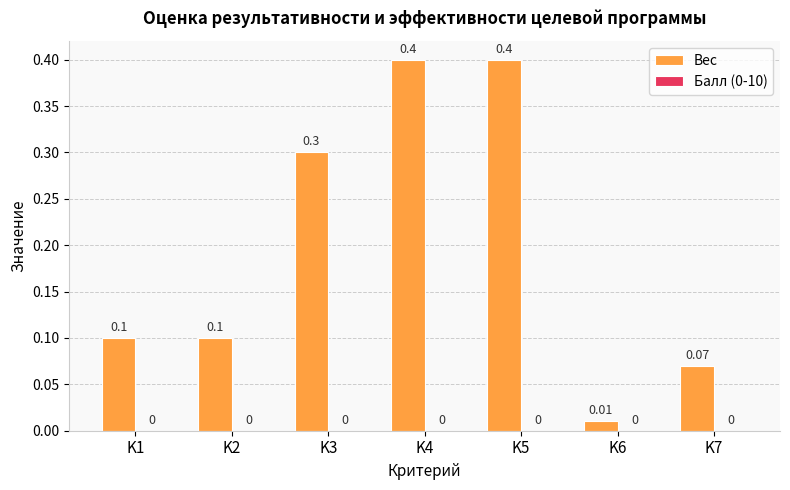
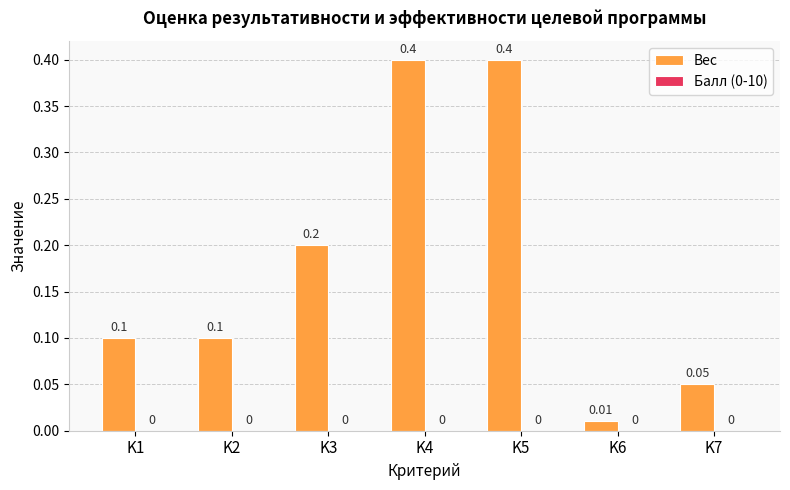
Вес, K3: 0.3 -> 0.2
Вес, K7: 0.07 -> 0.05
